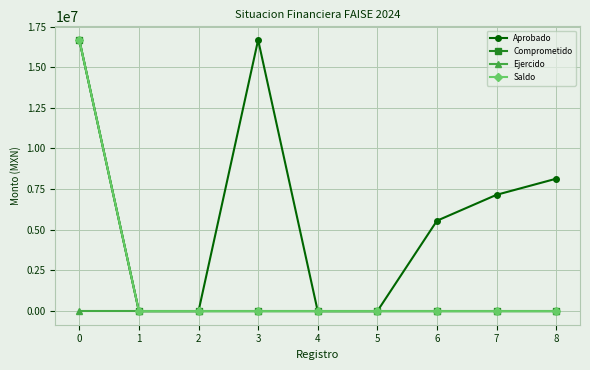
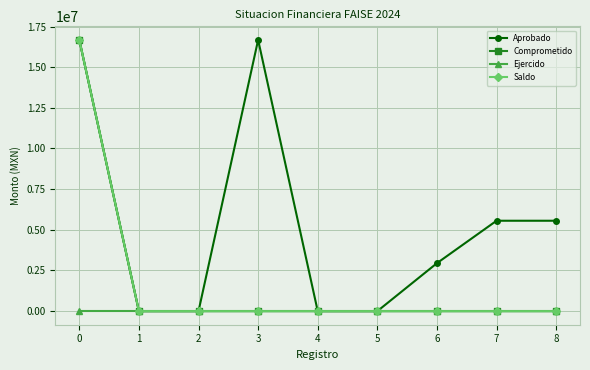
Aprobado, 6: 5600000 -> 2900000
Aprobado, 7: 7200000 -> 5600000
Aprobado, 8: 8100000 -> 5600000
